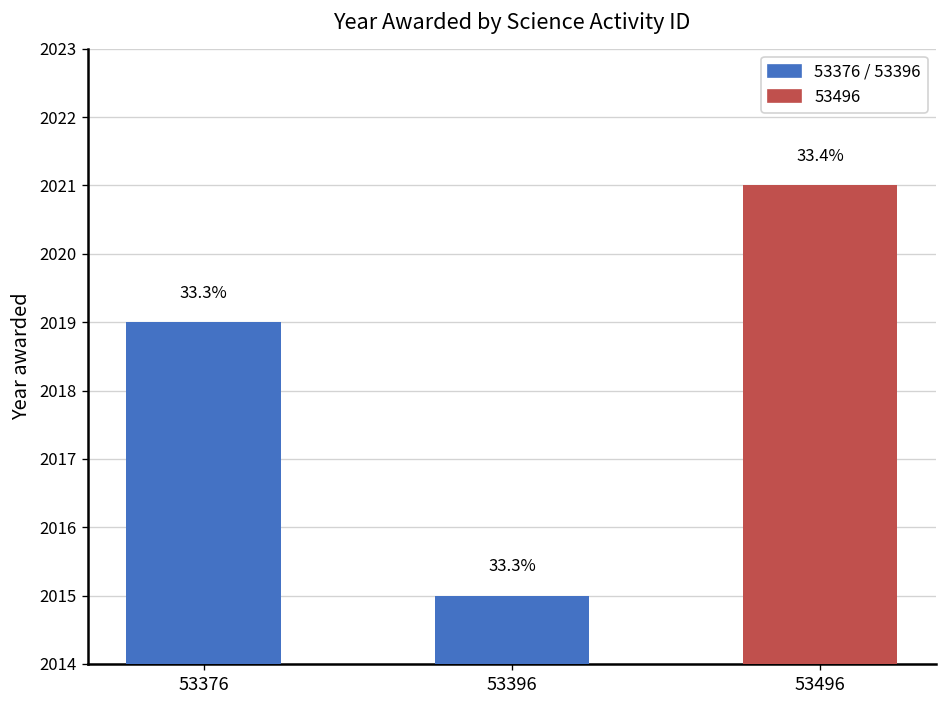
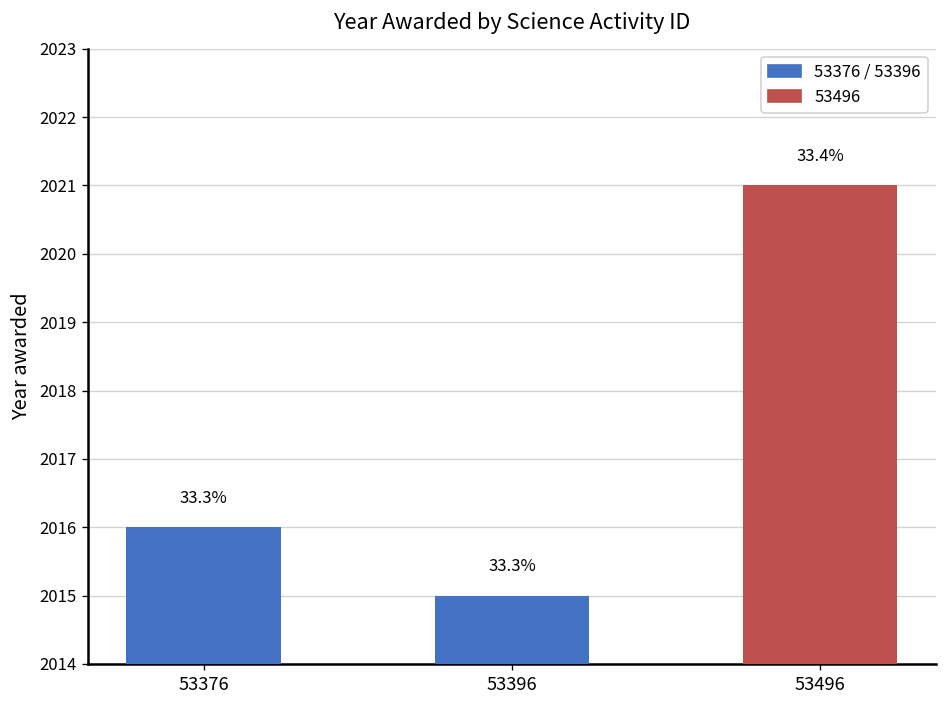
53376: 2019 -> 2016
